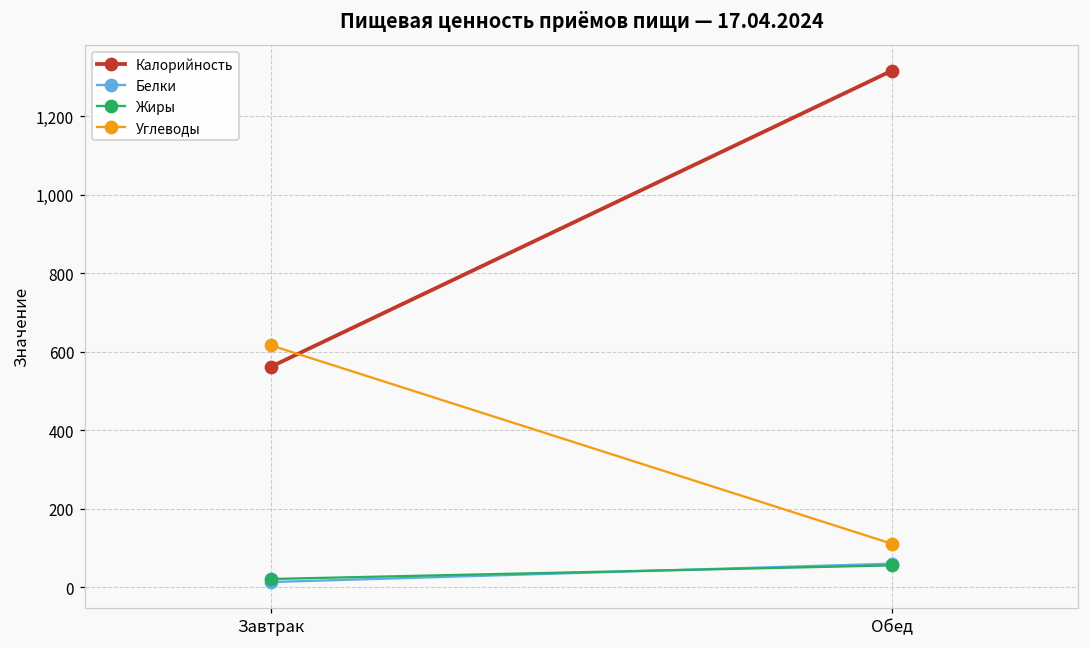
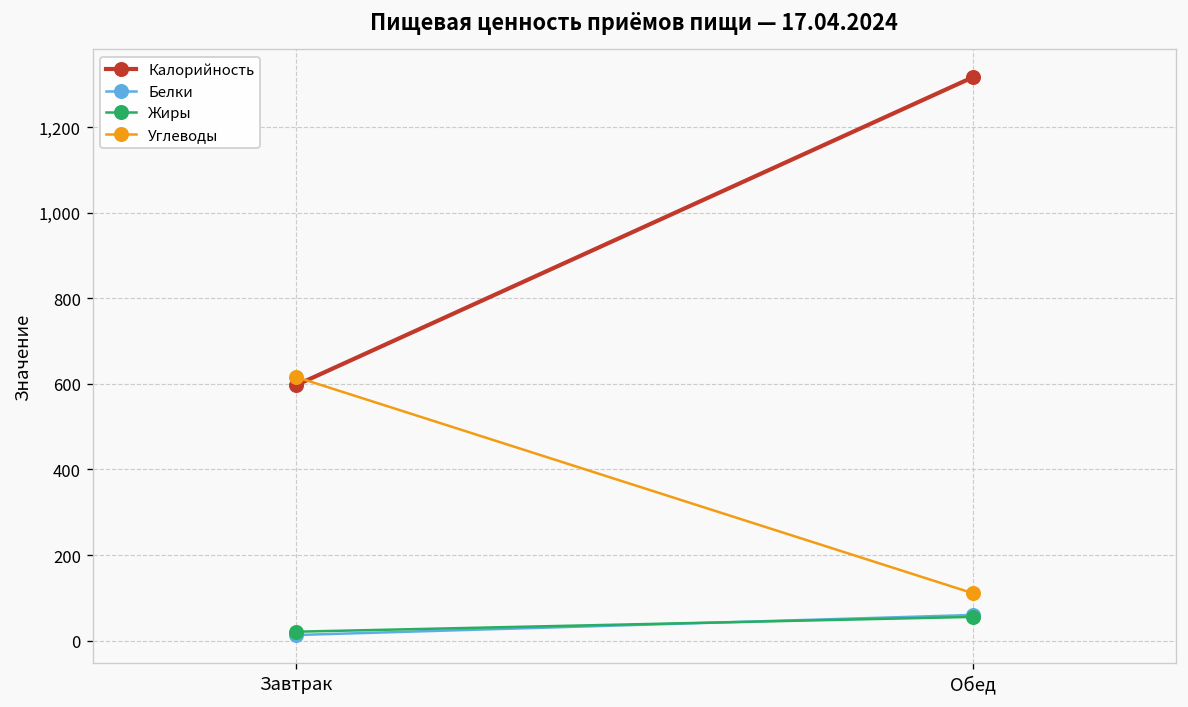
Калорийность, Завтрак: 560 -> 600
